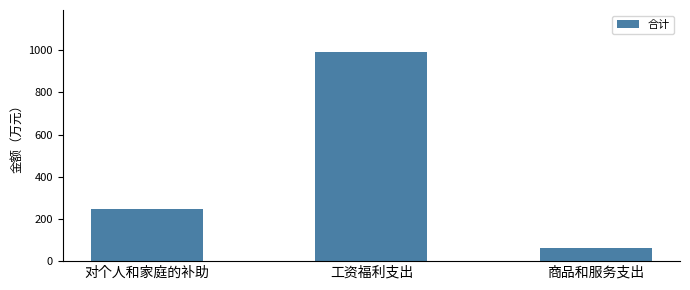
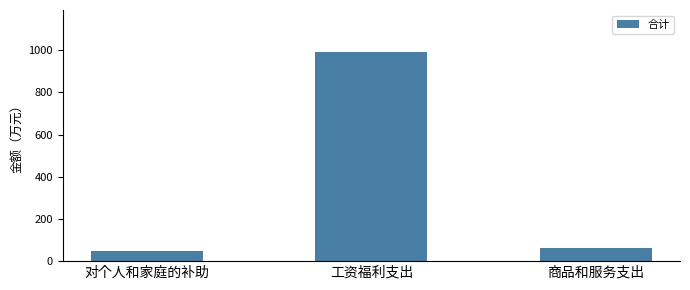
对个人和家庭的补助: 250 -> 50
